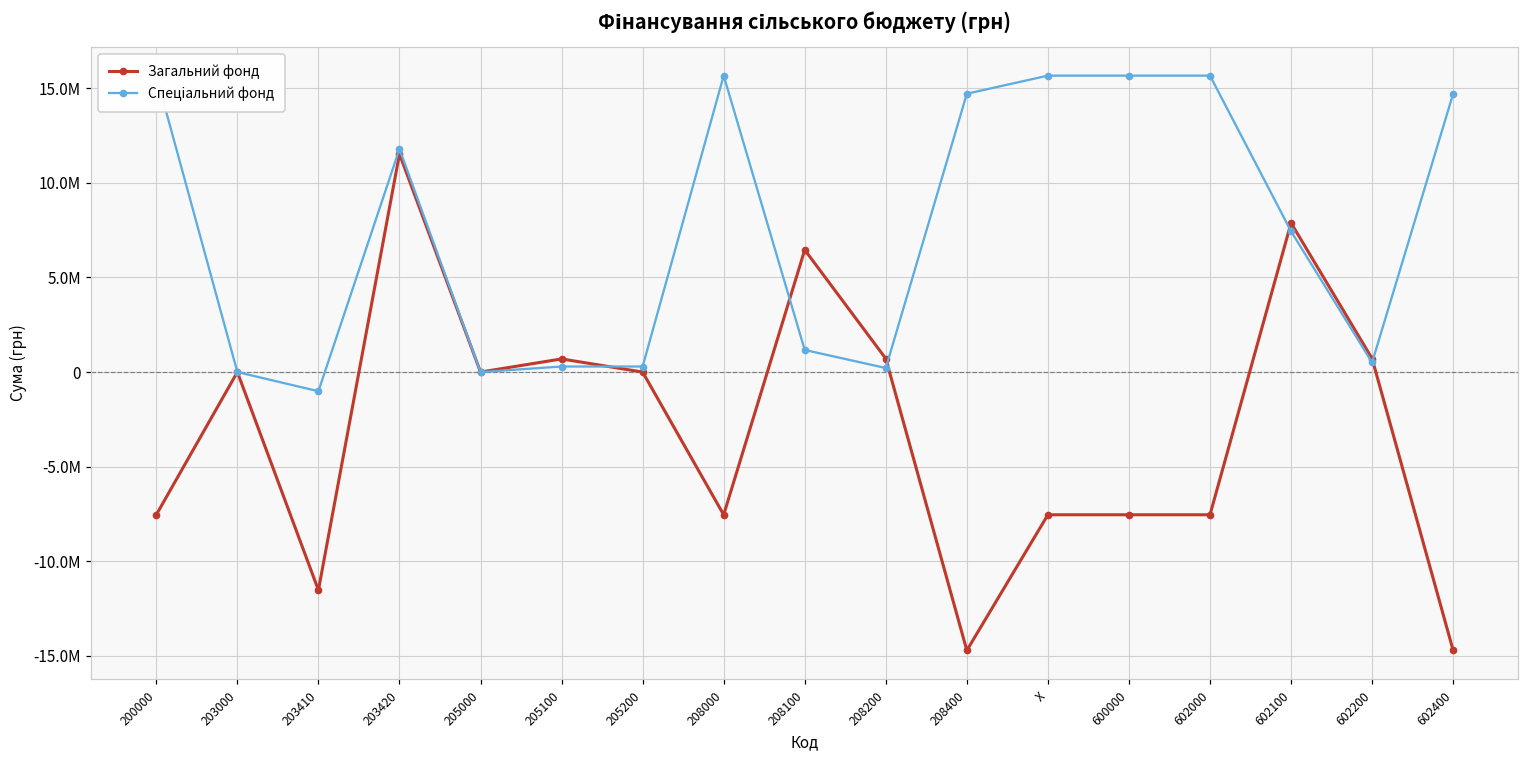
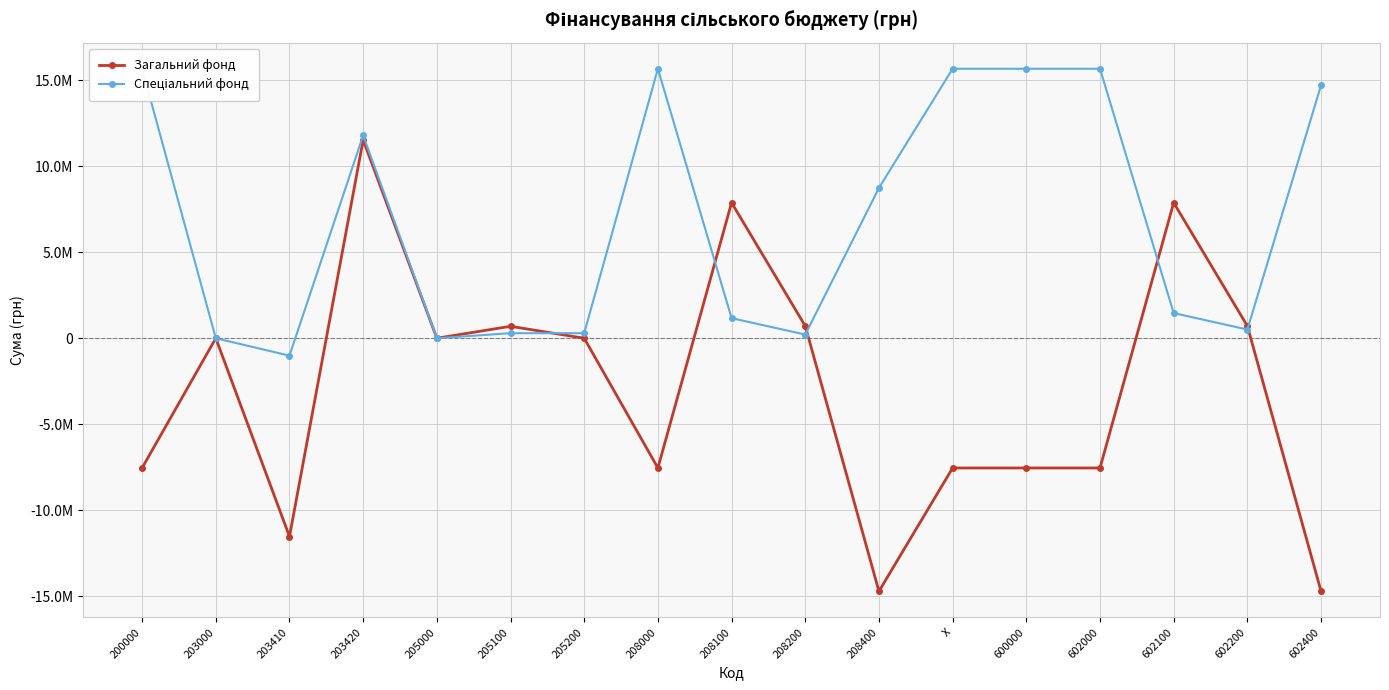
Загальний фонд, 208100: 6500000 -> 7900000
Спеціальний фонд, 208400: 14700000 -> 8700000
Спеціальний фонд, 602100: 7400000 -> 1500000
